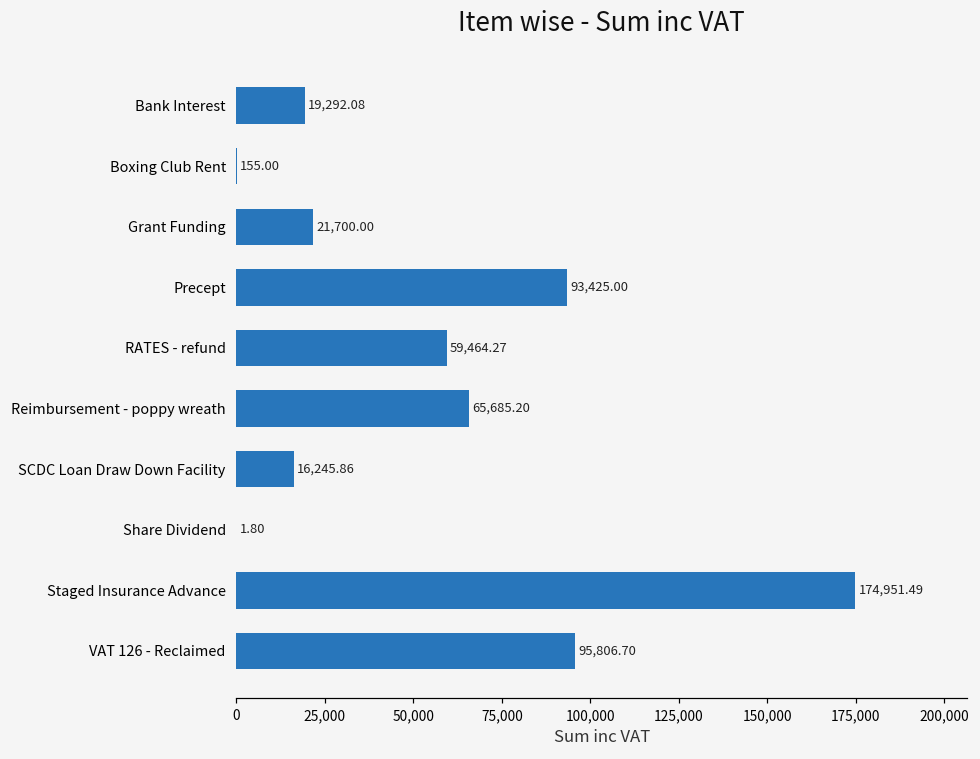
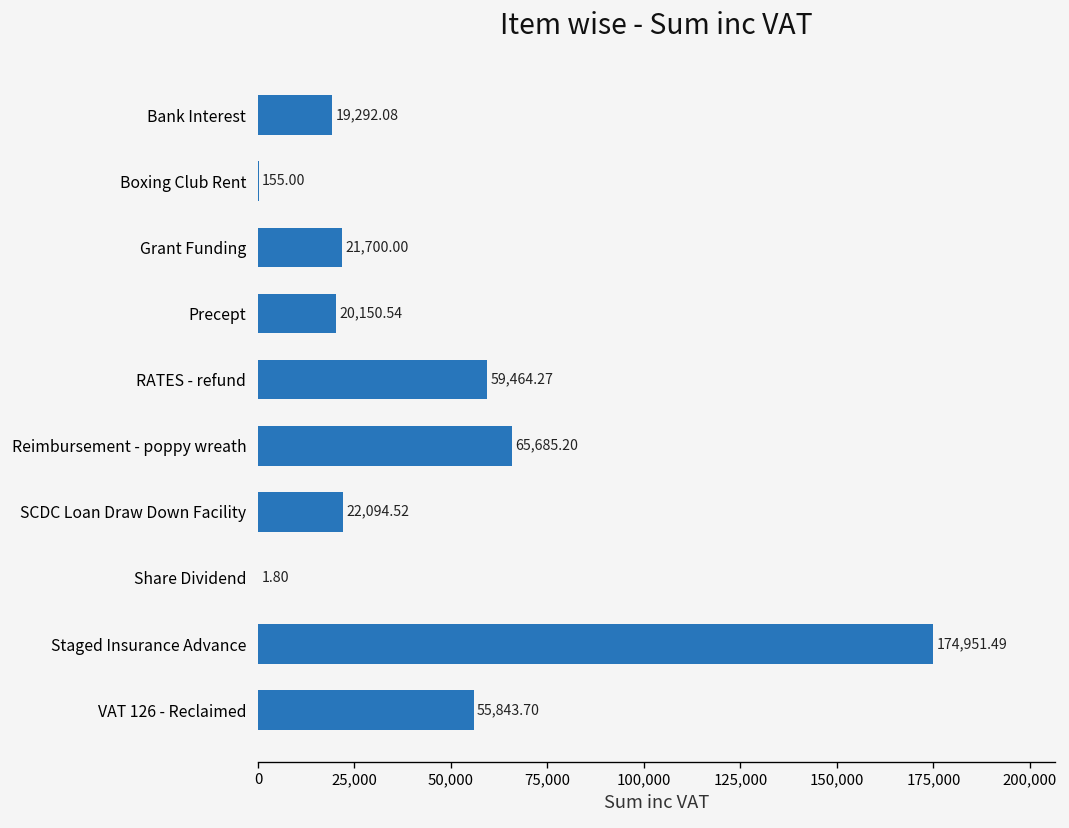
Precept: 93,425.00 -> 20,150.54
SCDC Loan Draw Down Facility: 16,245.86 -> 22,094.52
VAT 126 - Reclaimed: 95,806.70 -> 55,843.70
